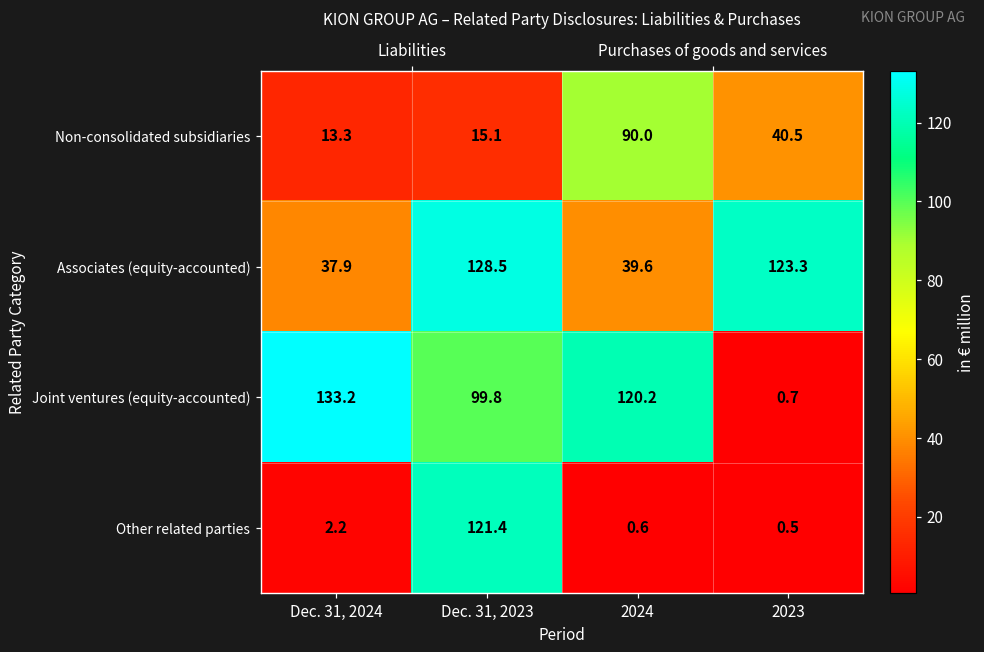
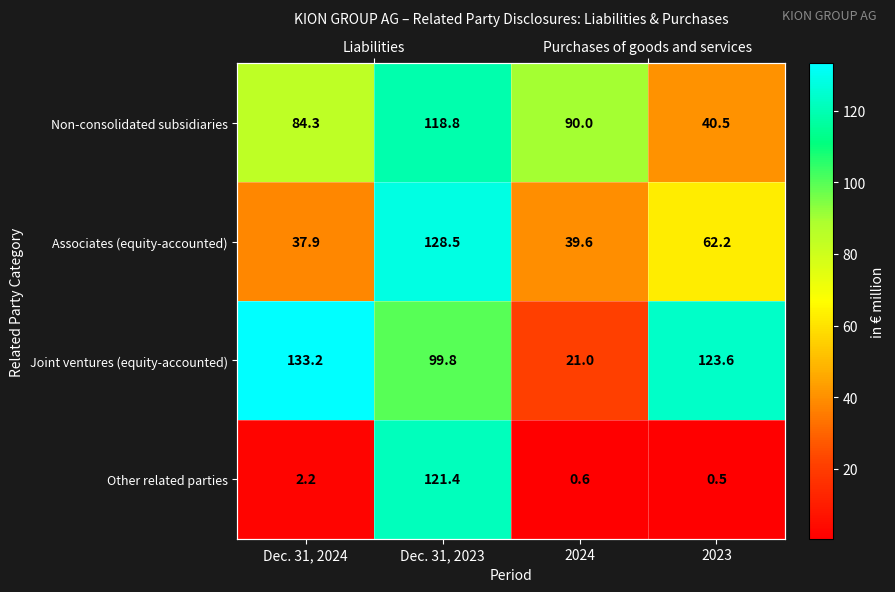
Non-consolidated subsidiaries, Dec. 31, 2024: 13.3 -> 84.3
Non-consolidated subsidiaries, Dec. 31, 2023: 15.1 -> 118.8
Associates (equity-accounted), 2023: 123.3 -> 62.2
Joint ventures (equity-accounted), 2024: 120.2 -> 21.0
Joint ventures (equity-accounted), 2023: 0.7 -> 123.6
